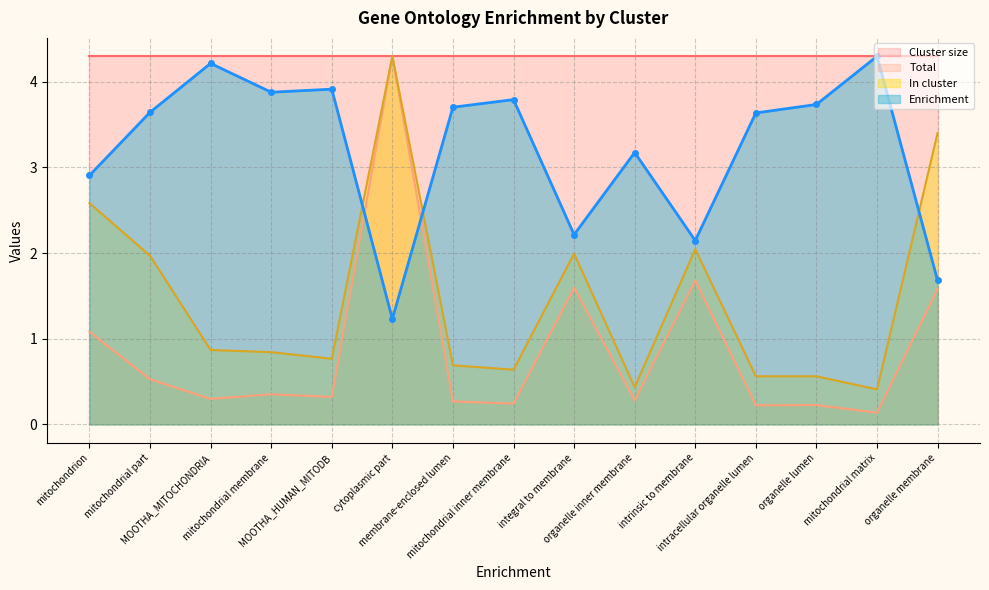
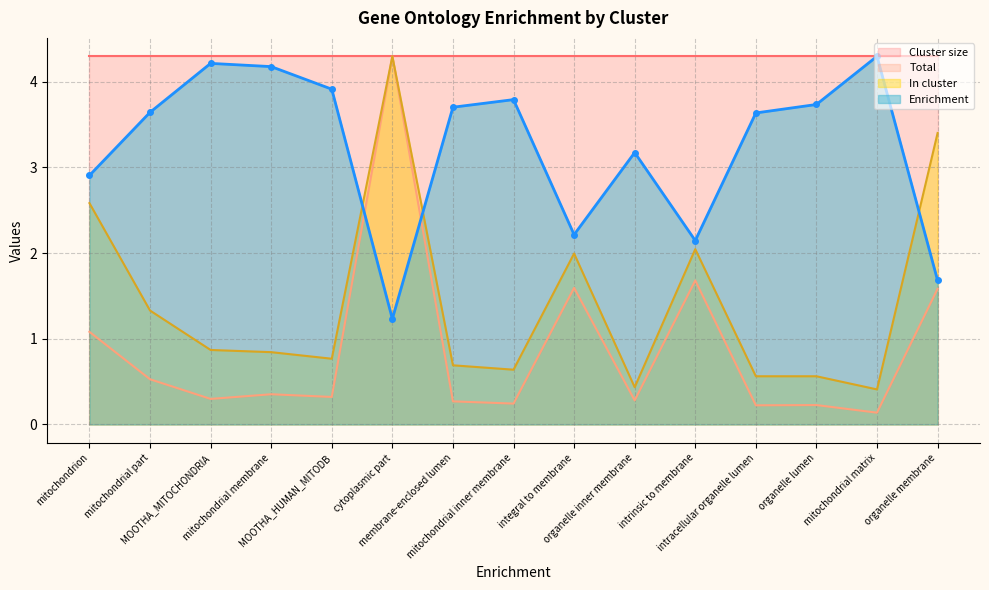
In cluster, mitochondrial part: 2.0 -> 1.3
Enrichment, mitochondrial membrane: 3.9 -> 4.2
